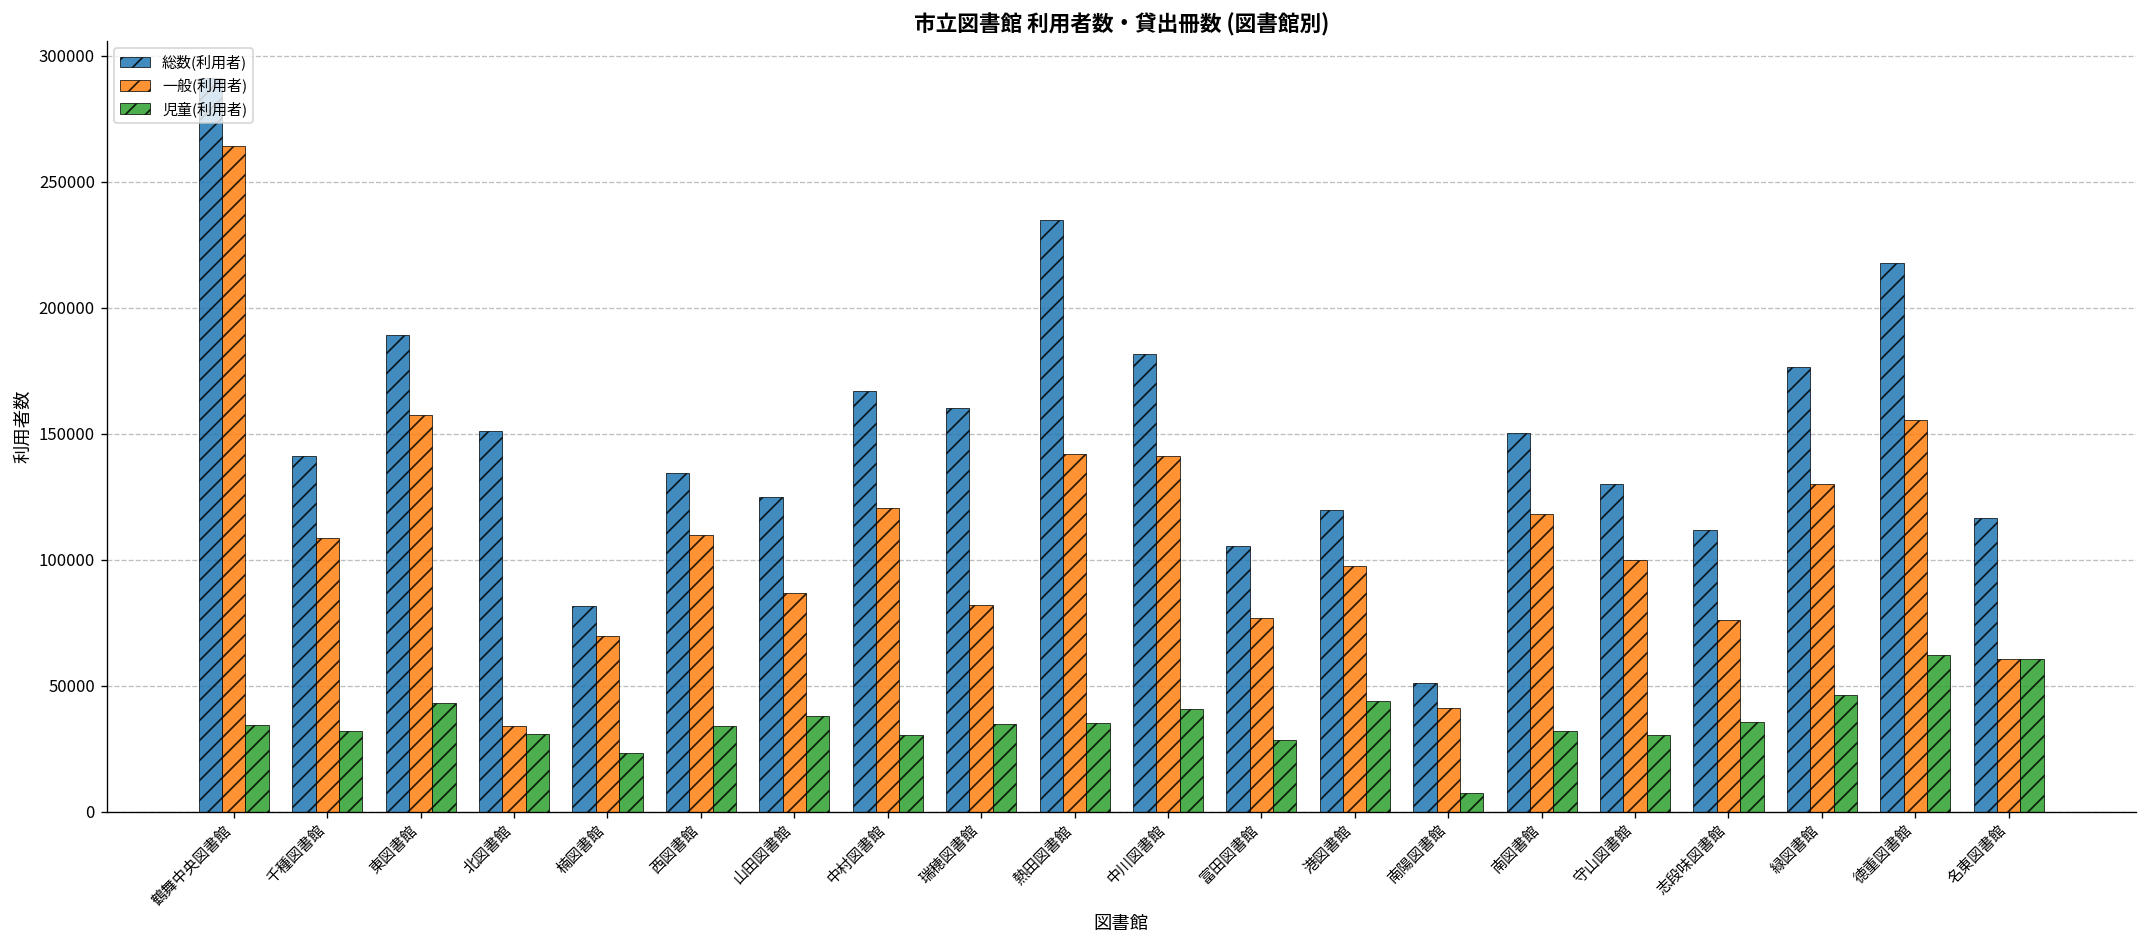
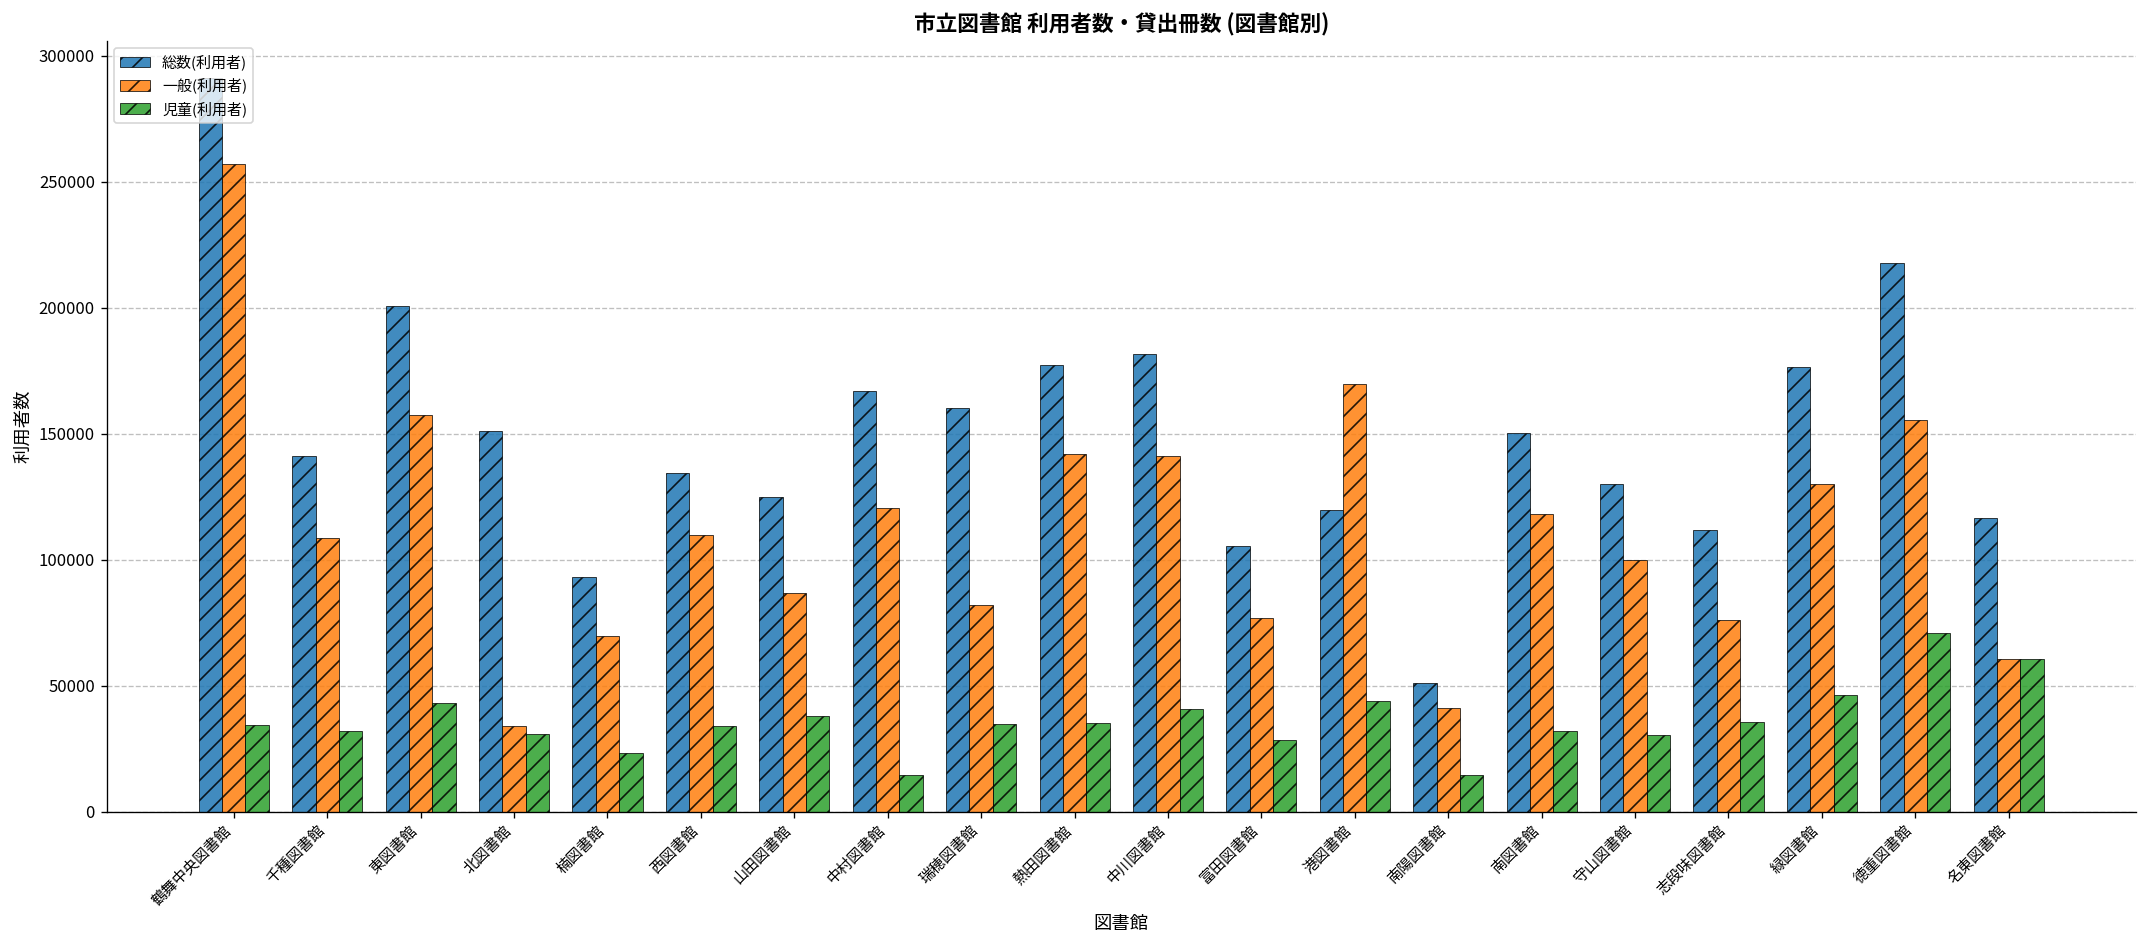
一般(利用者), 鶴舞中央図書館: 264000 -> 257000
総数(利用者), 東図書館: 189000 -> 201000
総数(利用者), 楠図書館: 82000 -> 93000
児童(利用者), 中村図書館: 31000 -> 15000
総数(利用者), 熱田図書館: 235000 -> 178000
一般(利用者), 港図書館: 98000 -> 170000
児童(利用者), 南陽図書館: 8000 -> 15000
児童(利用者), 徳重図書館: 62000 -> 71000
